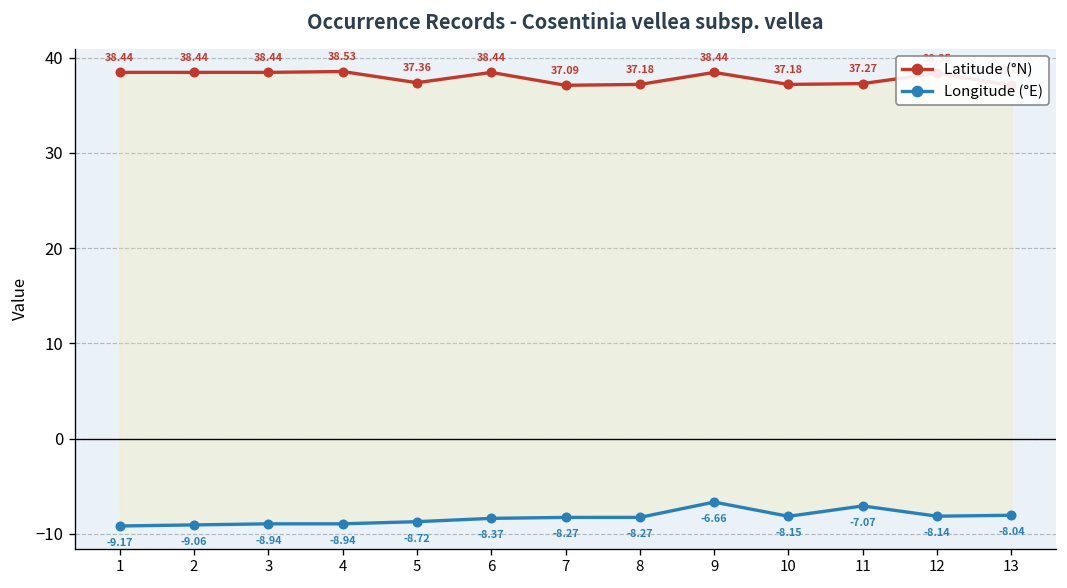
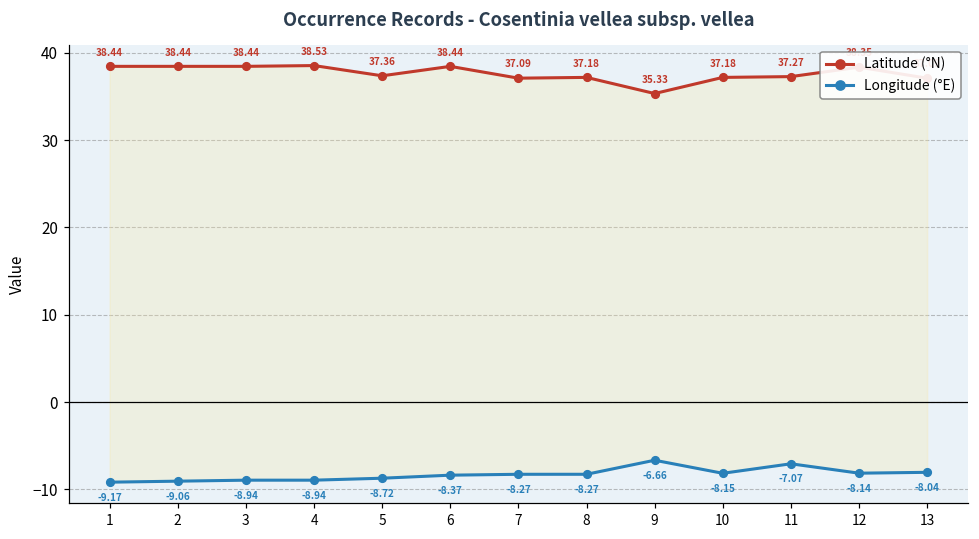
Latitude (°N), 9: 38.44 -> 35.33
